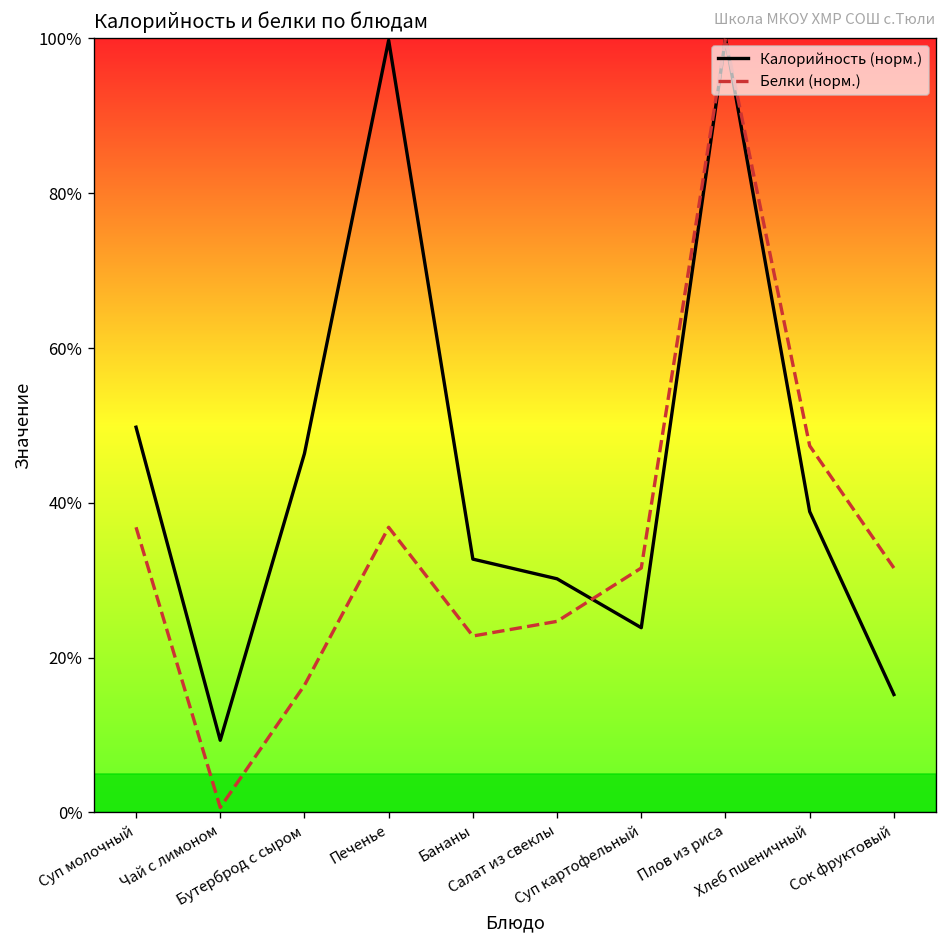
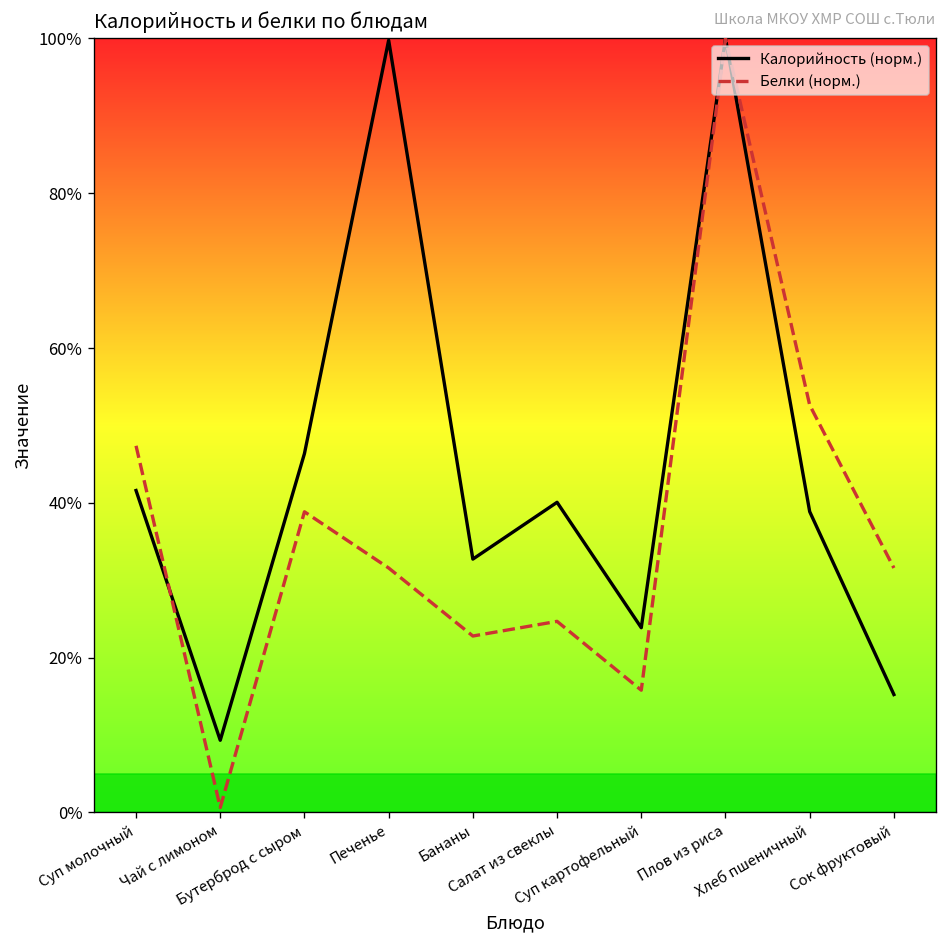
Калорийность (норм.), Суп молочный: 50% -> 42%
Белки (норм.), Суп молочный: 37% -> 47%
Белки (норм.), Бутерброд с сыром: 16% -> 39%
Белки (норм.), Печенье: 37% -> 32%
Калорийность (норм.), Салат из свеклы: 30% -> 40%
Белки (норм.), Суп картофельный: 32% -> 16%
Белки (норм.), Хлеб пшеничный: 47% -> 53%
